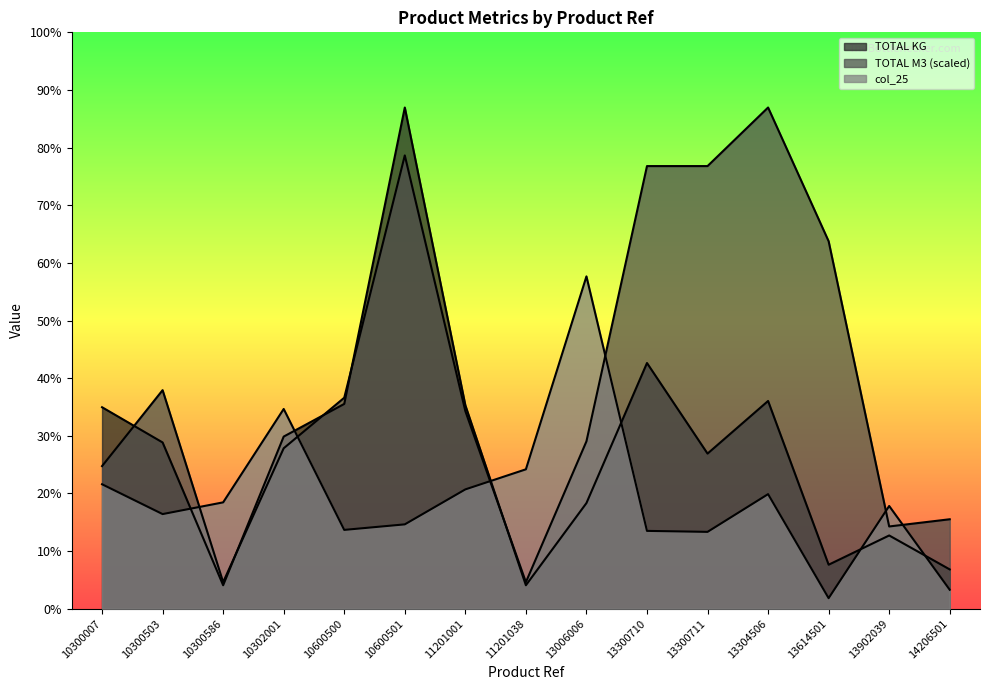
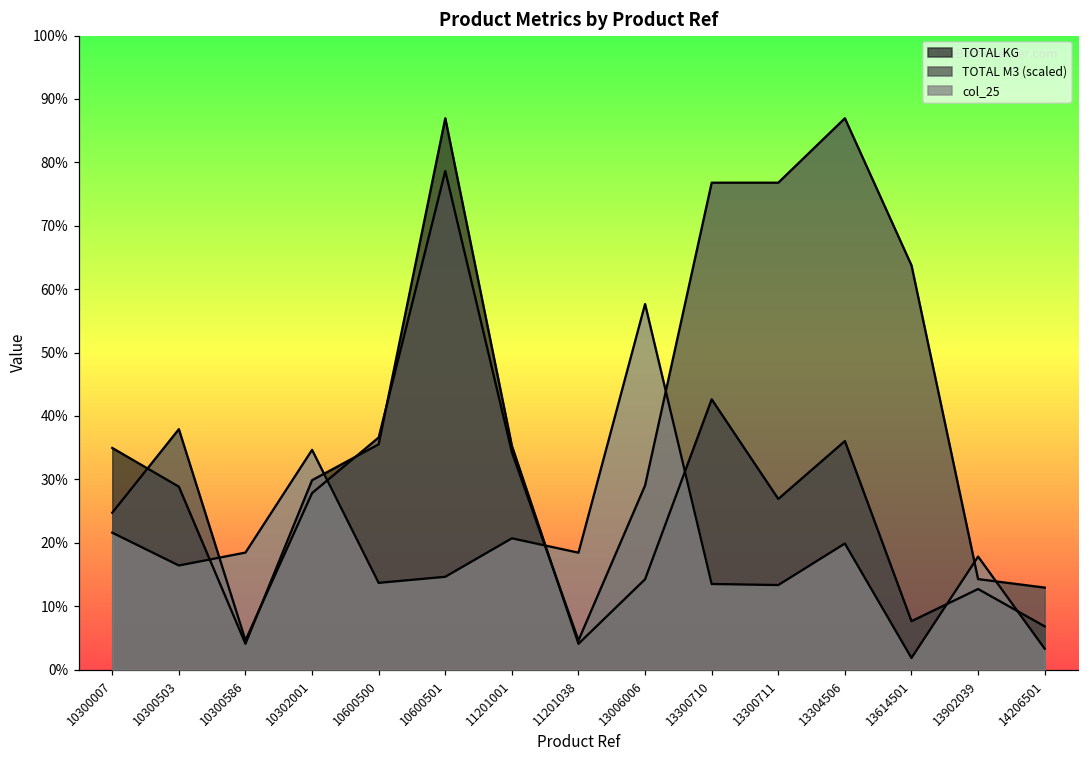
col_25, 11201038: 24% -> 18%
TOTAL KG, 13006006: 18% -> 14%
TOTAL M3 (scaled), 14206501: 16% -> 13%
